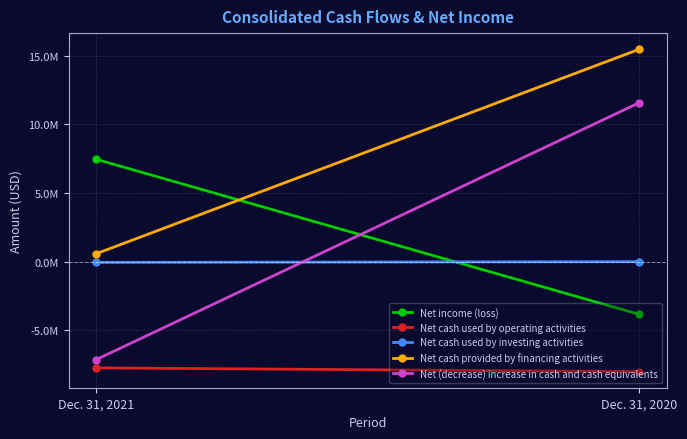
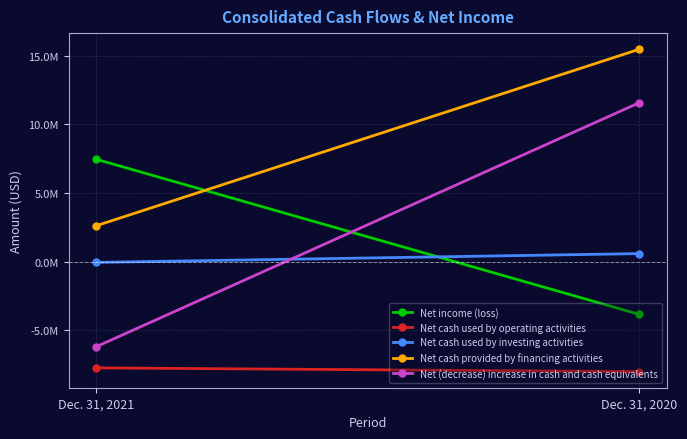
Net cash provided by financing activities, Dec. 31, 2021: 600000 -> 2600000
Net (decrease) increase in cash and cash equivalents, Dec. 31, 2021: -7100000 -> -6200000
Net cash used by investing activities, Dec. 31, 2020: 0 -> 600000
